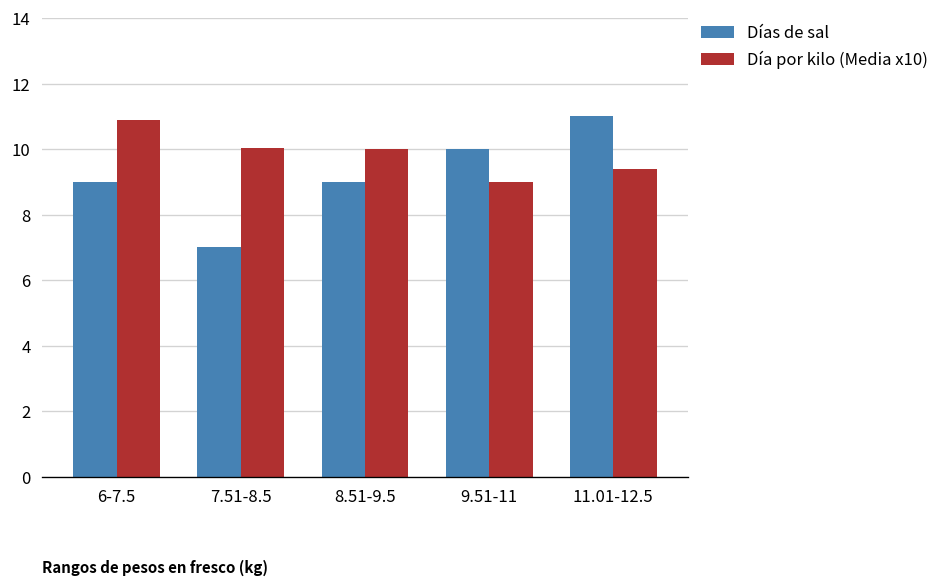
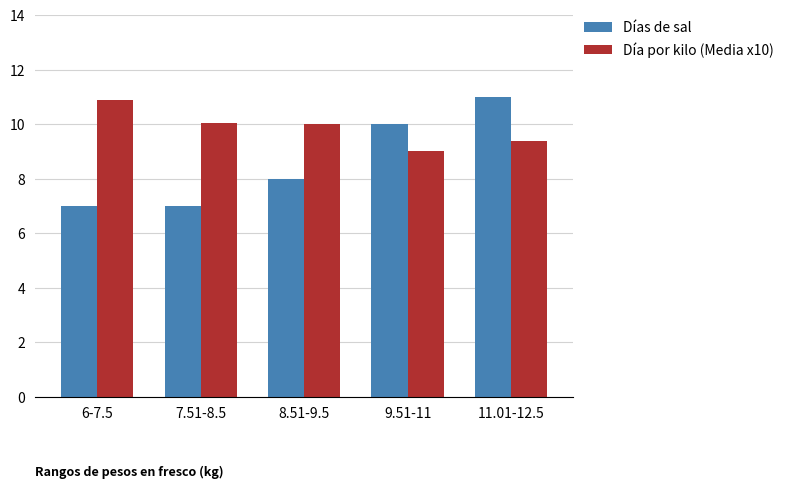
Días de sal, 6-7.5: 9 -> 7
Días de sal, 8.51-9.5: 9 -> 8
